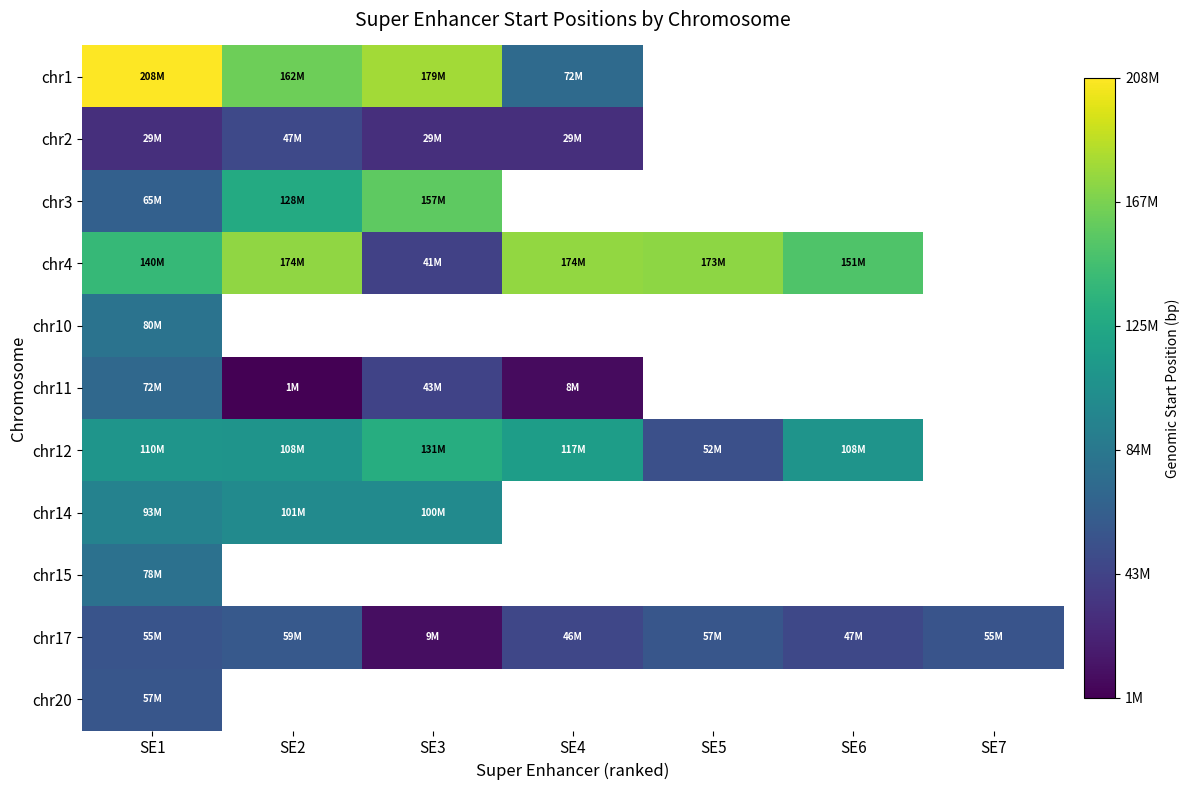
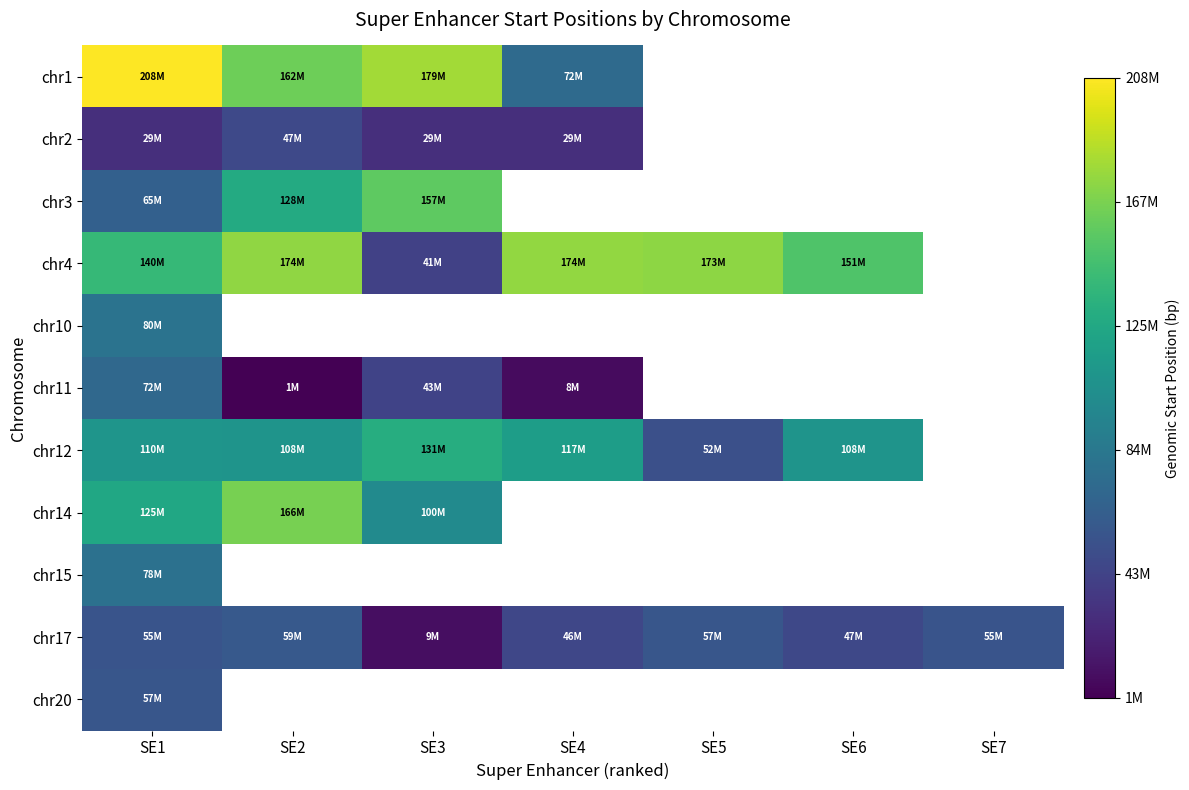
chr14, SE1: 93M -> 125M
chr14, SE2: 101M -> 166M
